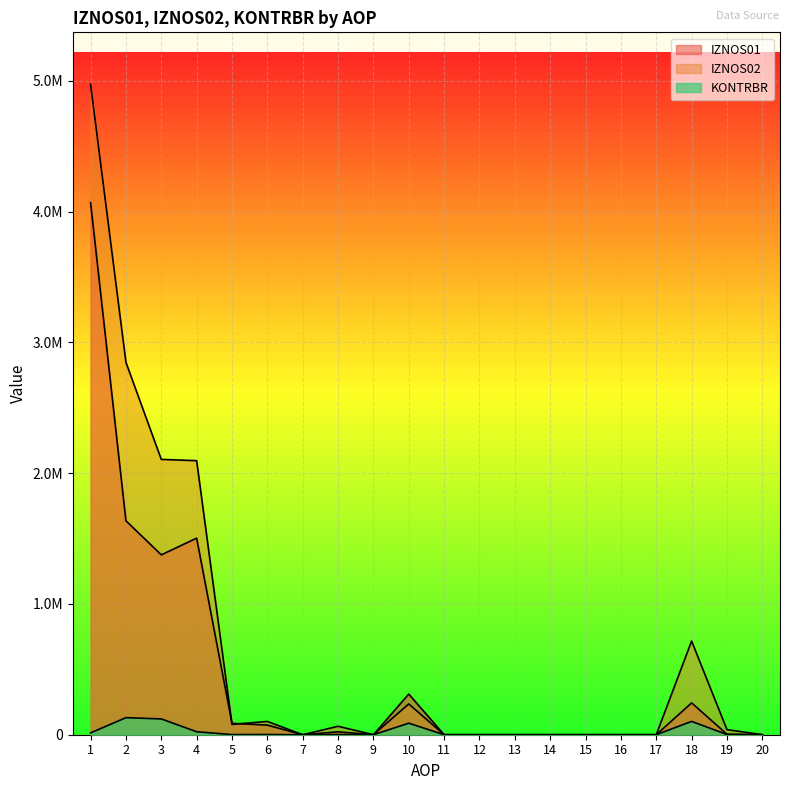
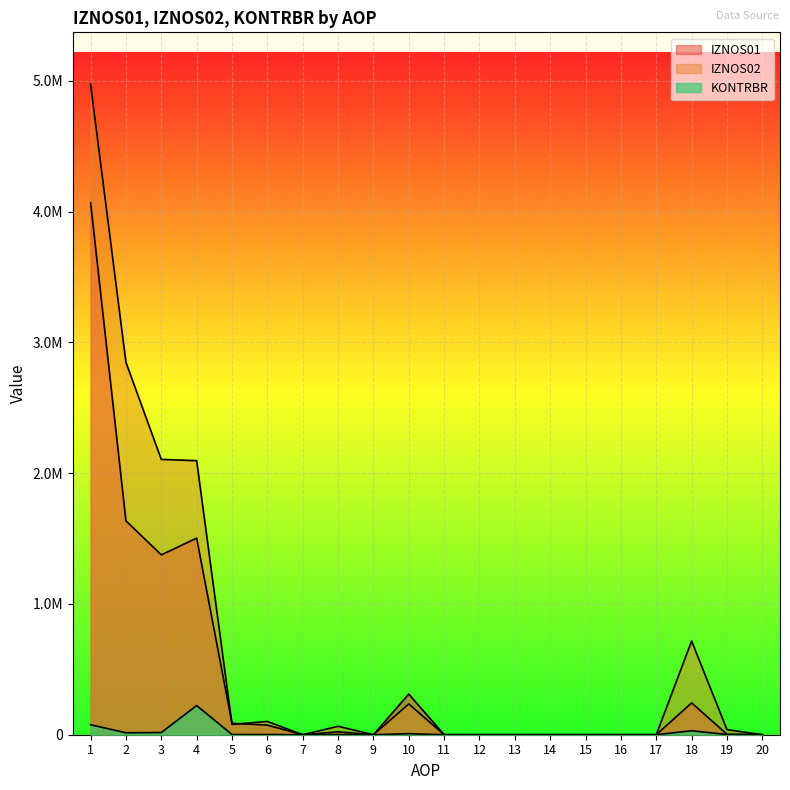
KONTRBR, 1: 10000 -> 80000
KONTRBR, 2: 130000 -> 10000
KONTRBR, 3: 120000 -> 20000
KONTRBR, 4: 20000 -> 220000
KONTRBR, 10: 90000 -> 10000
KONTRBR, 18: 100000 -> 30000
